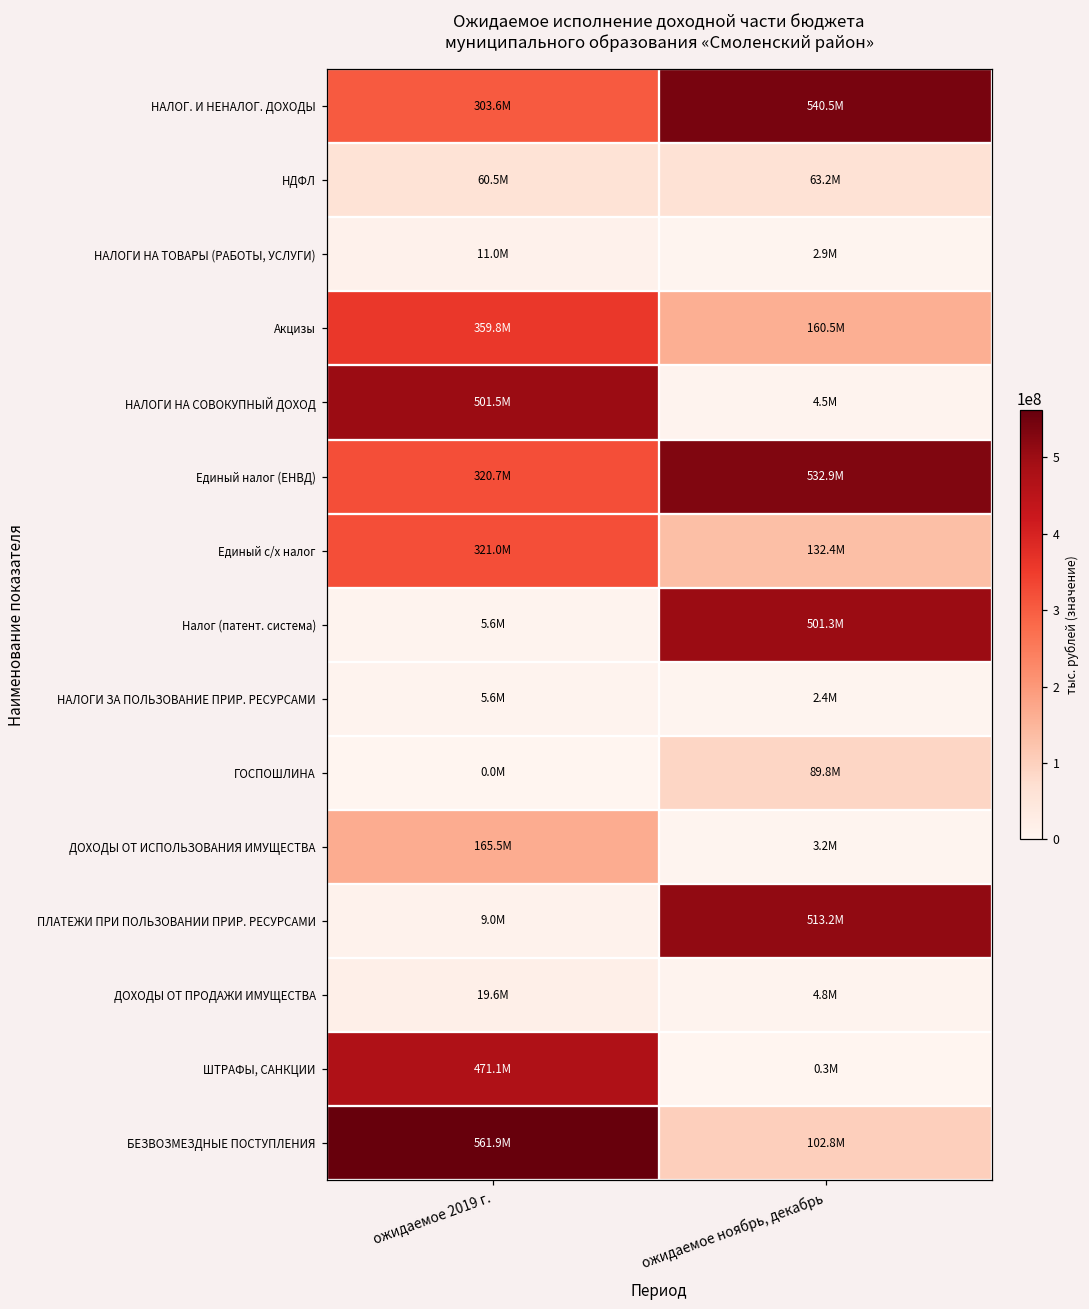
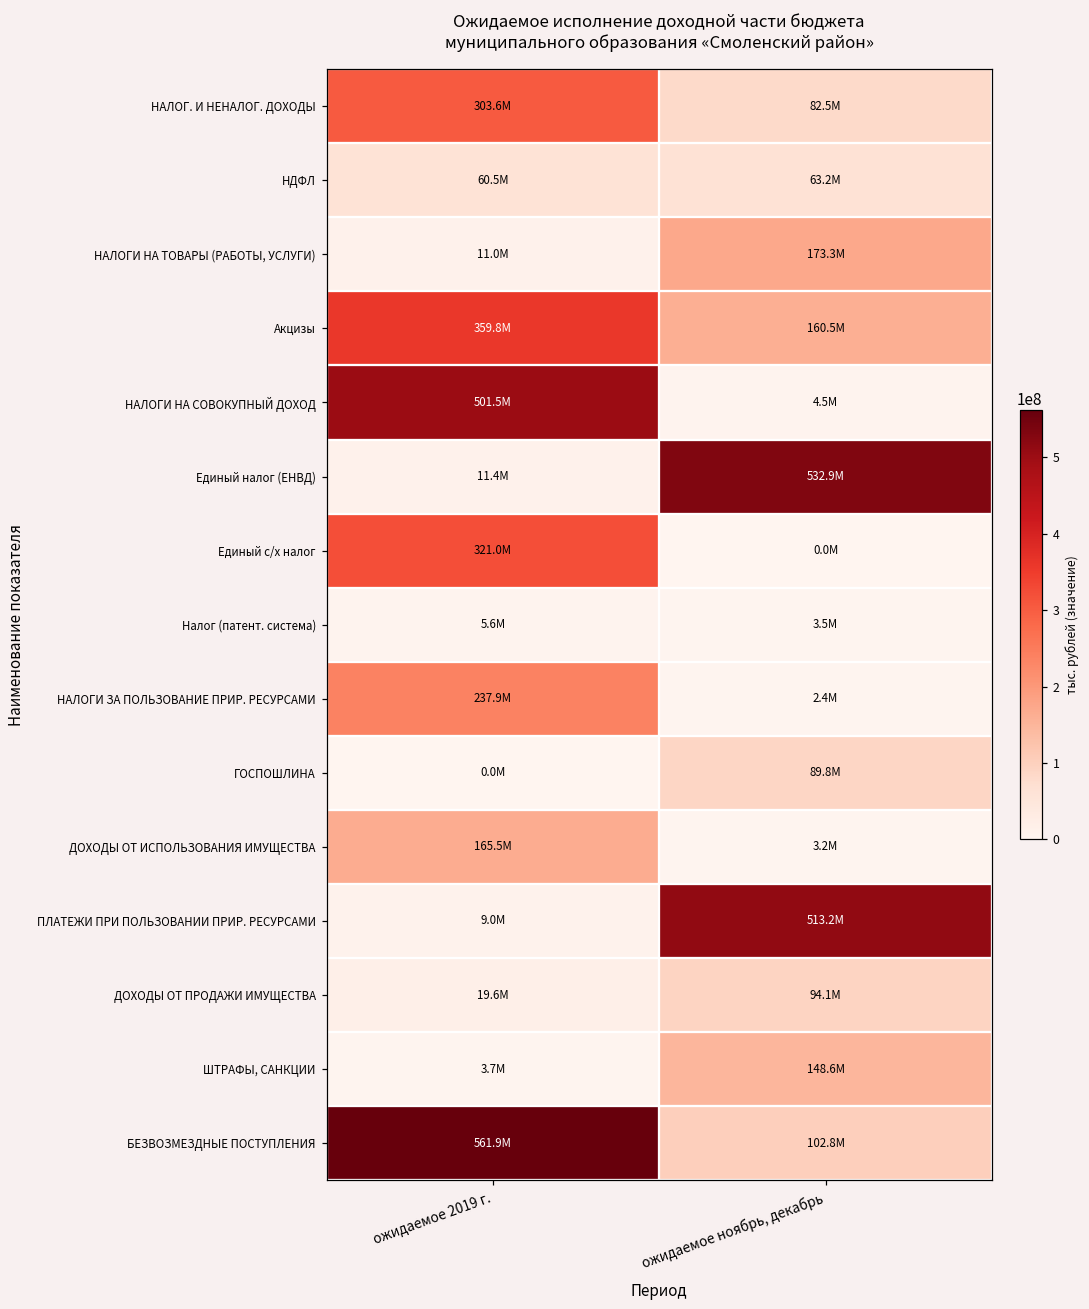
НАЛОГ. И НЕНАЛОГ. ДОХОДЫ, ожидаемое ноябрь, декабрь: 540.5M -> 82.5M
НАЛОГИ НА ТОВАРЫ (РАБОТЫ, УСЛУГИ), ожидаемое ноябрь, декабрь: 2.9M -> 173.3M
Единый налог (ЕНВД), ожидаемое 2019 г.: 320.7M -> 11.4M
Единый с/х налог, ожидаемое ноябрь, декабрь: 132.4M -> 0.0M
Налог (патент. система), ожидаемое ноябрь, декабрь: 501.3M -> 3.5M
НАЛОГИ ЗА ПОЛЬЗОВАНИЕ ПРИР. РЕСУРСАМИ, ожидаемое 2019 г.: 5.6M -> 237.9M
ДОХОДЫ ОТ ПРОДАЖИ ИМУЩЕСТВА, ожидаемое ноябрь, декабрь: 4.8M -> 94.1M
ШТРАФЫ, САНКЦИИ, ожидаемое 2019 г.: 471.1M -> 3.7M
ШТРАФЫ, САНКЦИИ, ожидаемое ноябрь, декабрь: 0.3M -> 148.6M
